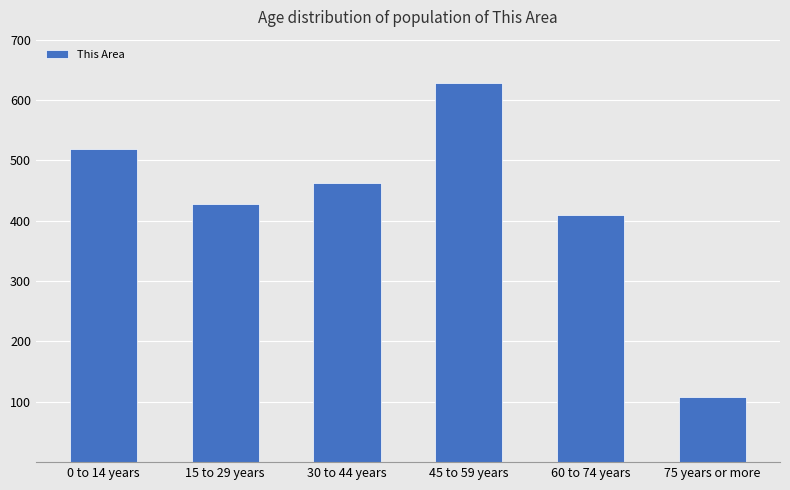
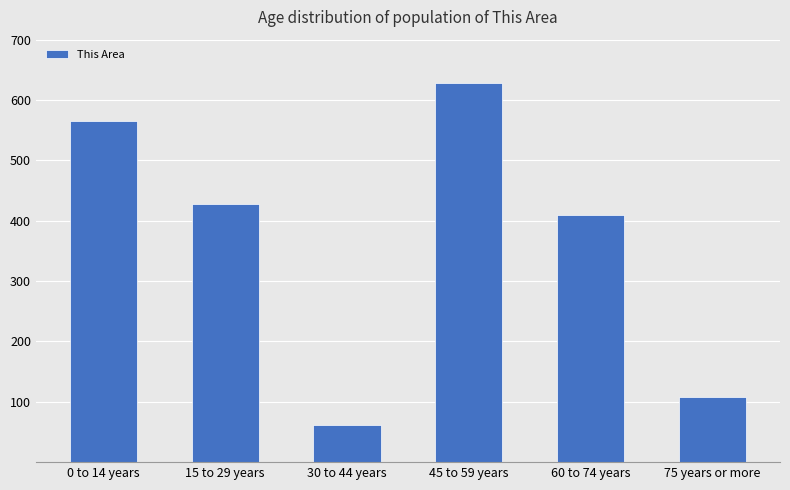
0 to 14 years: 520 -> 570
30 to 44 years: 460 -> 60
